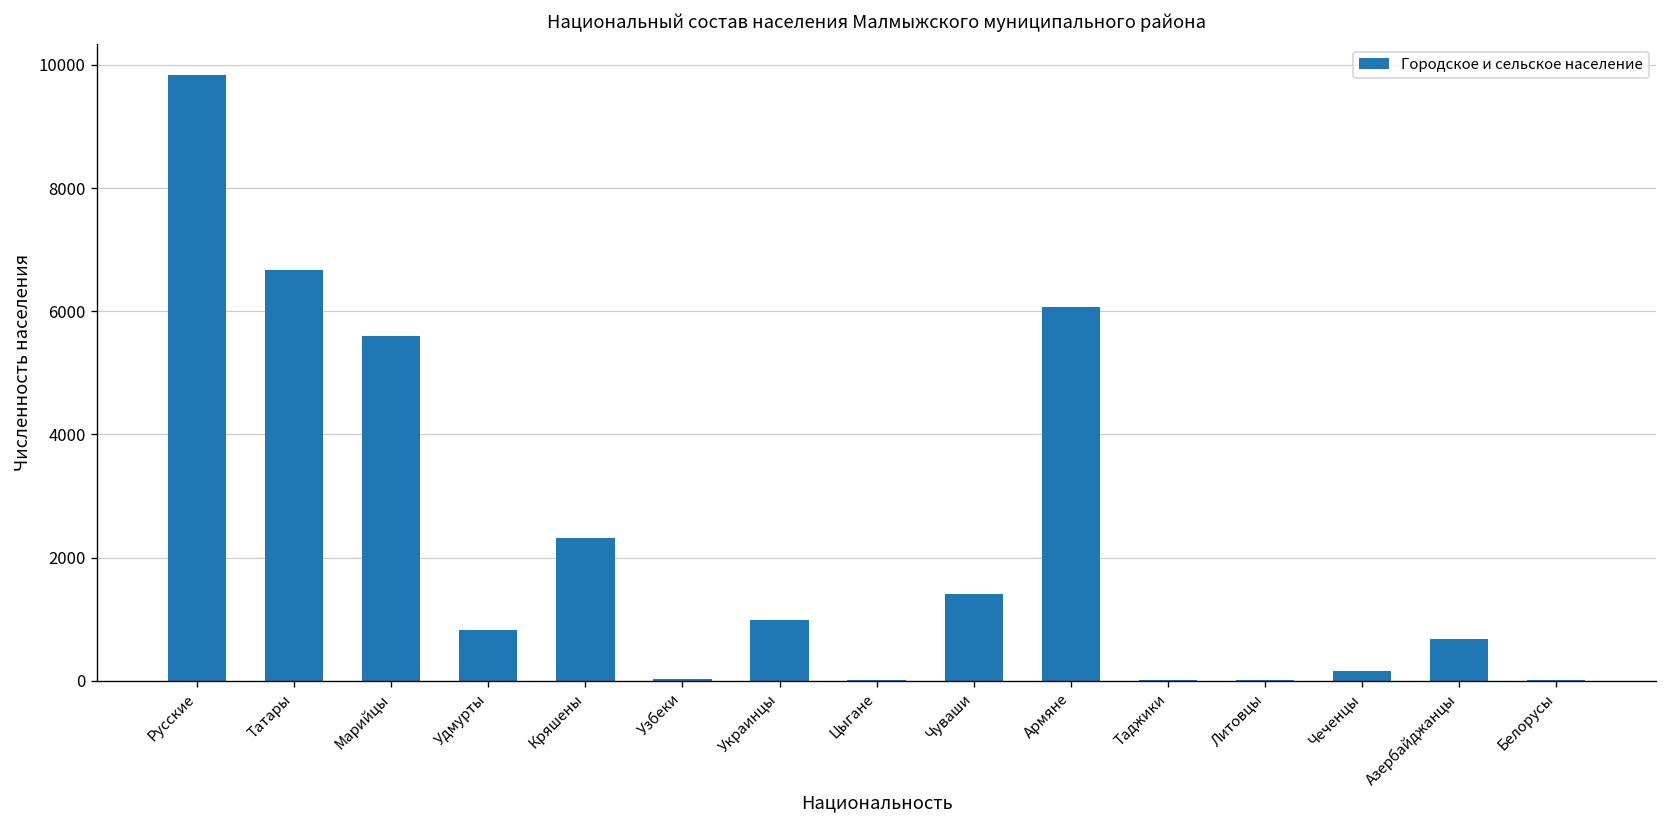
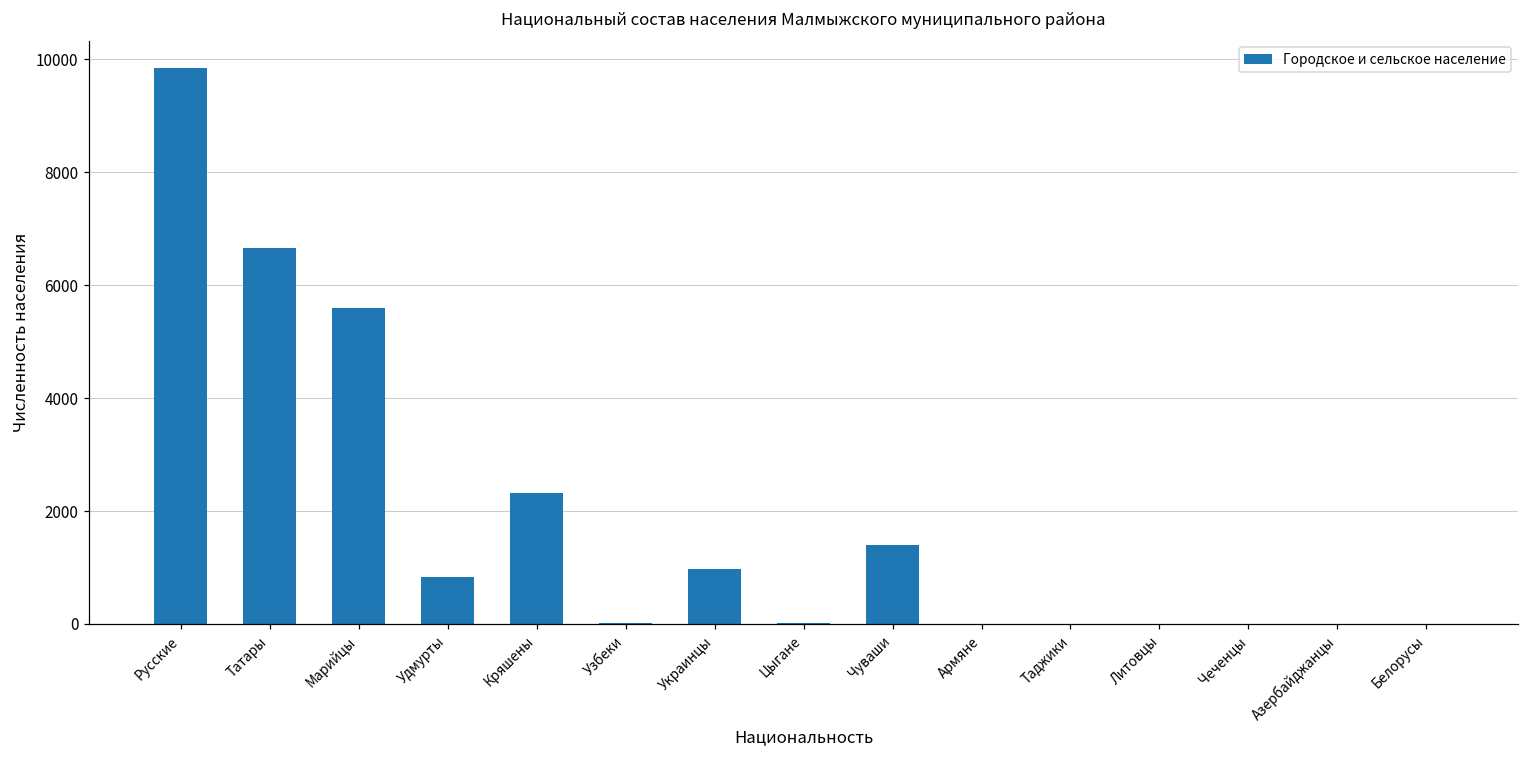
Армяне: 6100 -> 0
Чеченцы: 200 -> 0
Азербайджанцы: 700 -> 0
